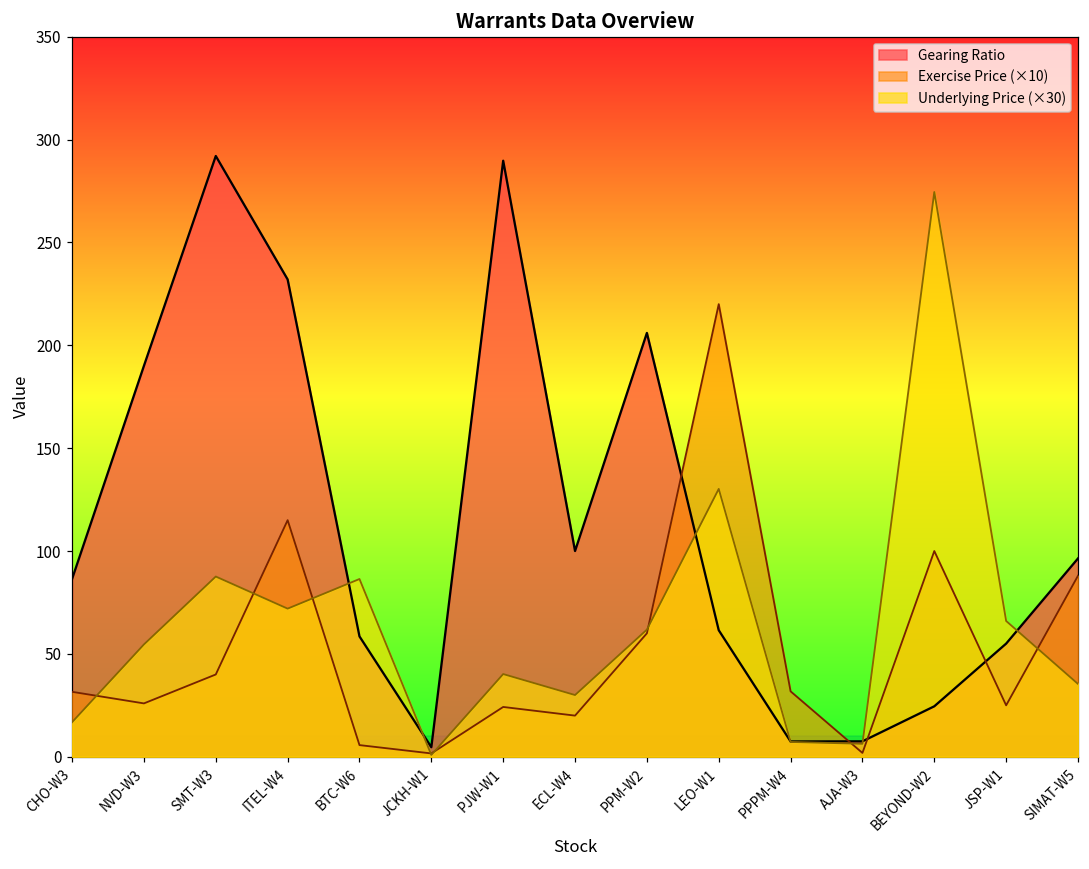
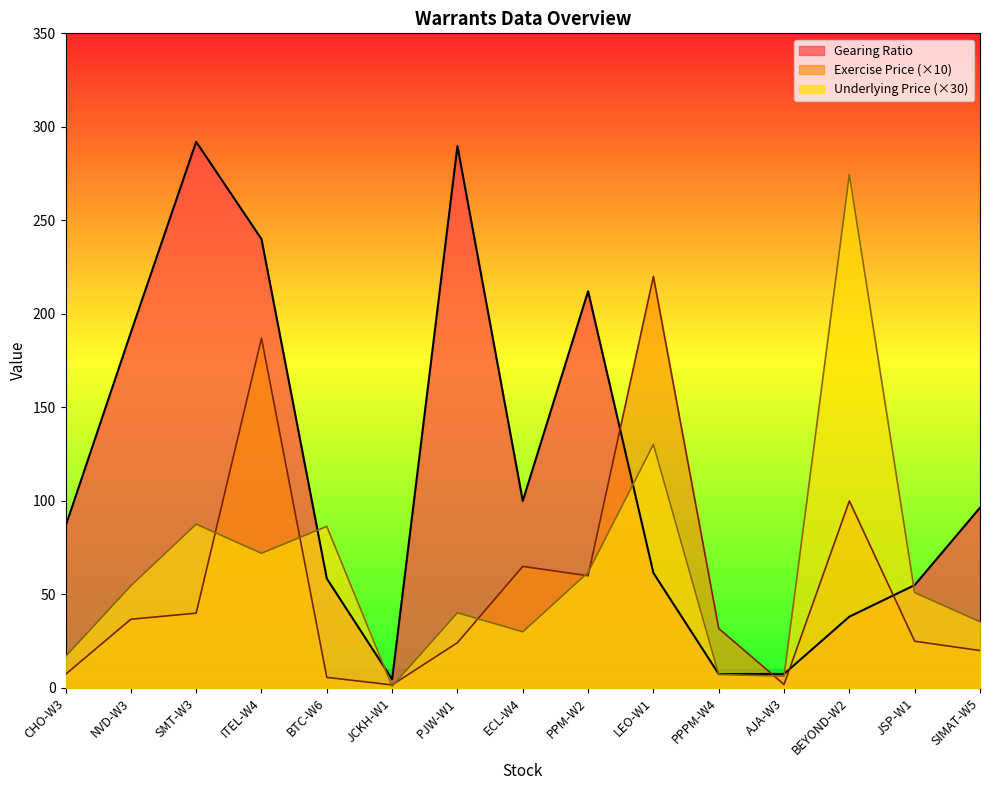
Exercise Price (×10), CHO-W3: 32 -> 7
Exercise Price (×10), NVD-W3: 26 -> 37
Gearing Ratio, ITEL-W4: 232 -> 240
Exercise Price (×10), ITEL-W4: 115 -> 187
Exercise Price (×10), ECL-W4: 20 -> 65
Gearing Ratio, PPM-W2: 206 -> 212
Gearing Ratio, BEYOND-W2: 25 -> 38
Underlying Price (×30), JSP-W1: 66 -> 51
Exercise Price (×10), SIMAT-W5: 88 -> 20
